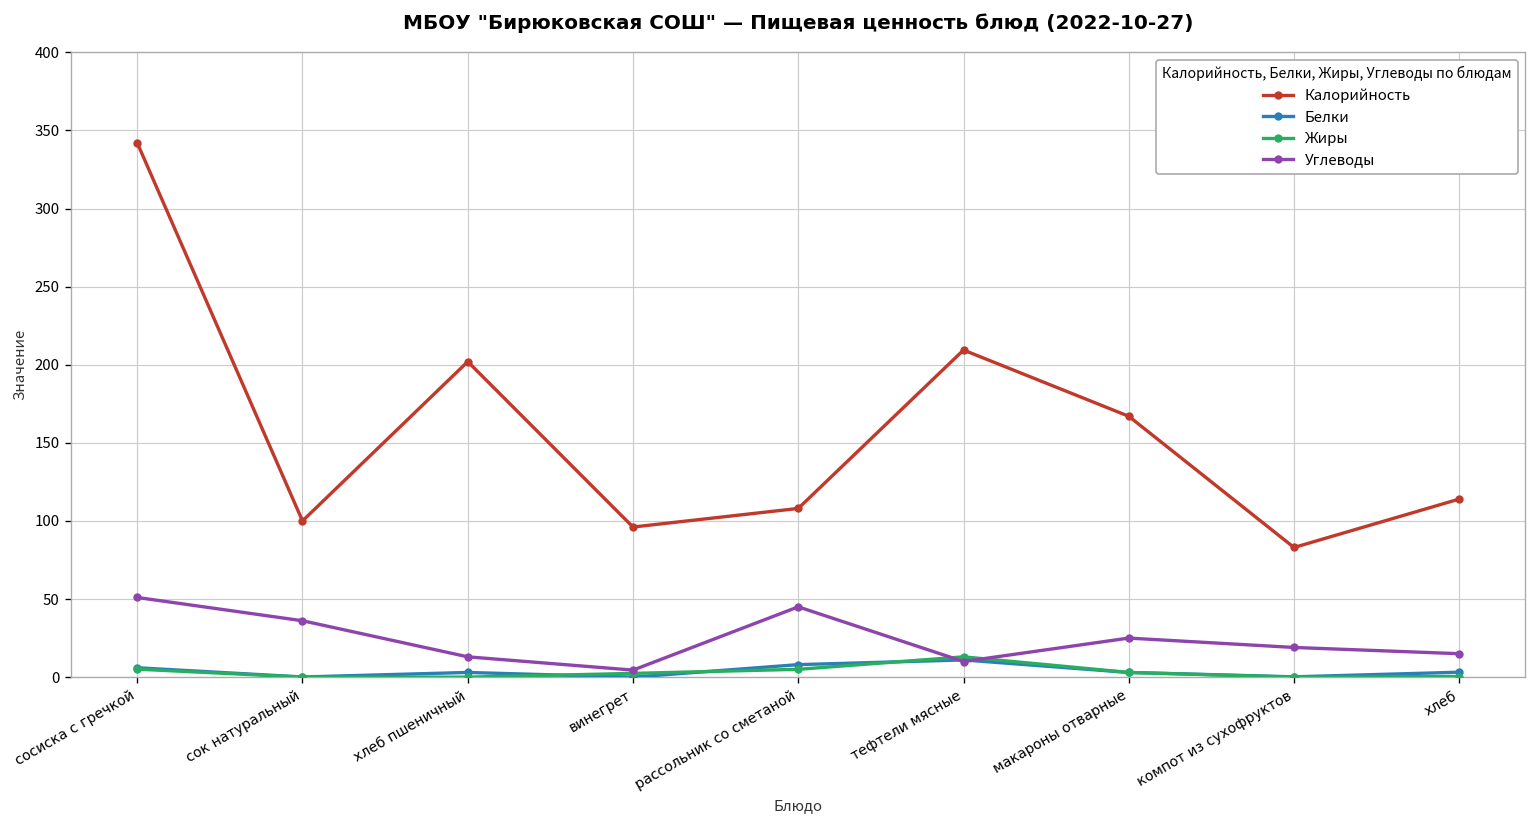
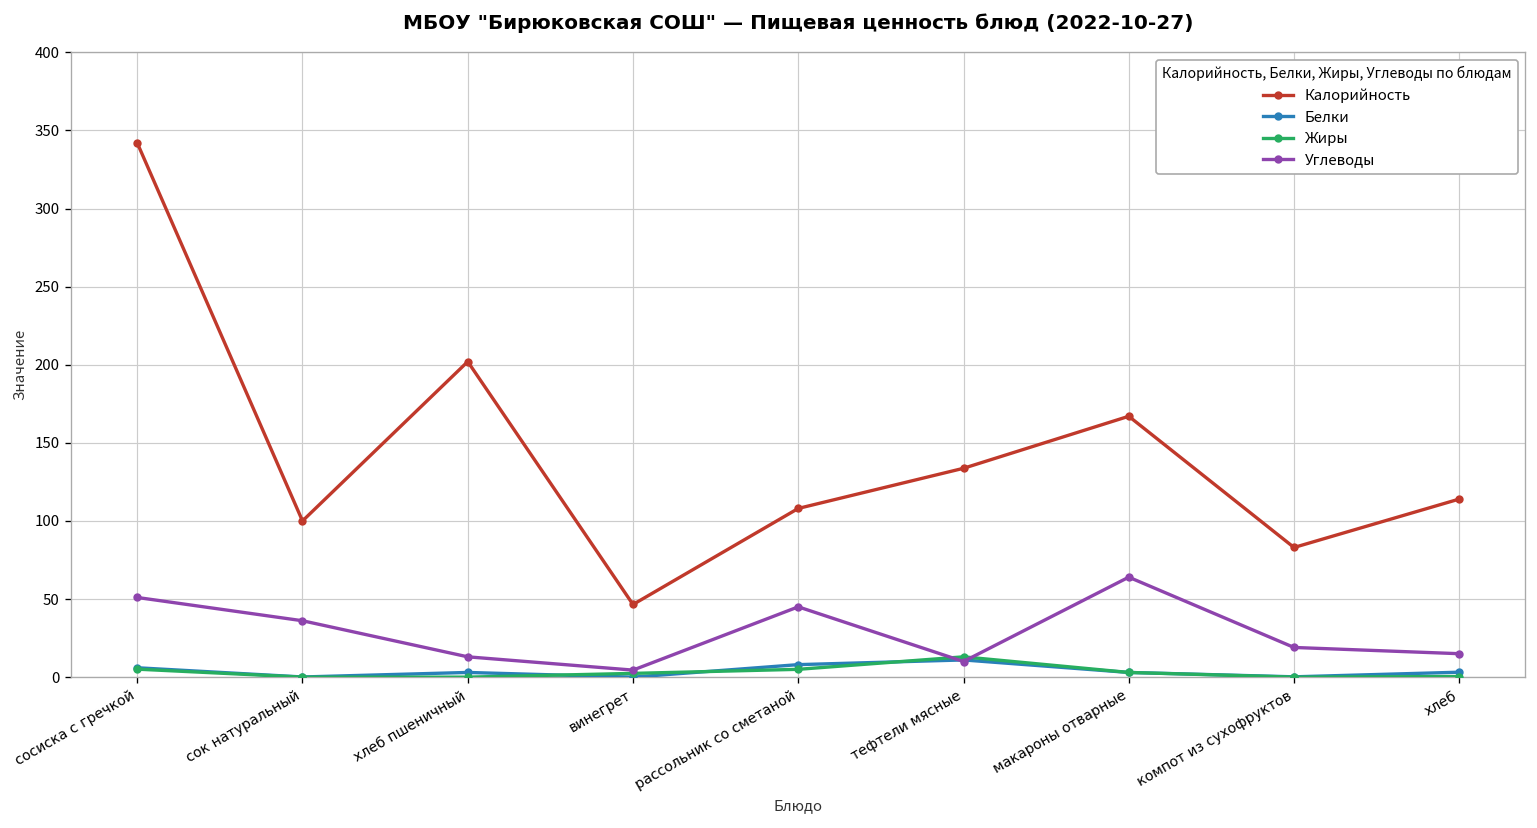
Калорийность, винегрет: 96 -> 47
Калорийность, тефтели мясные: 209 -> 134
Углеводы, макароны отварные: 25 -> 64
